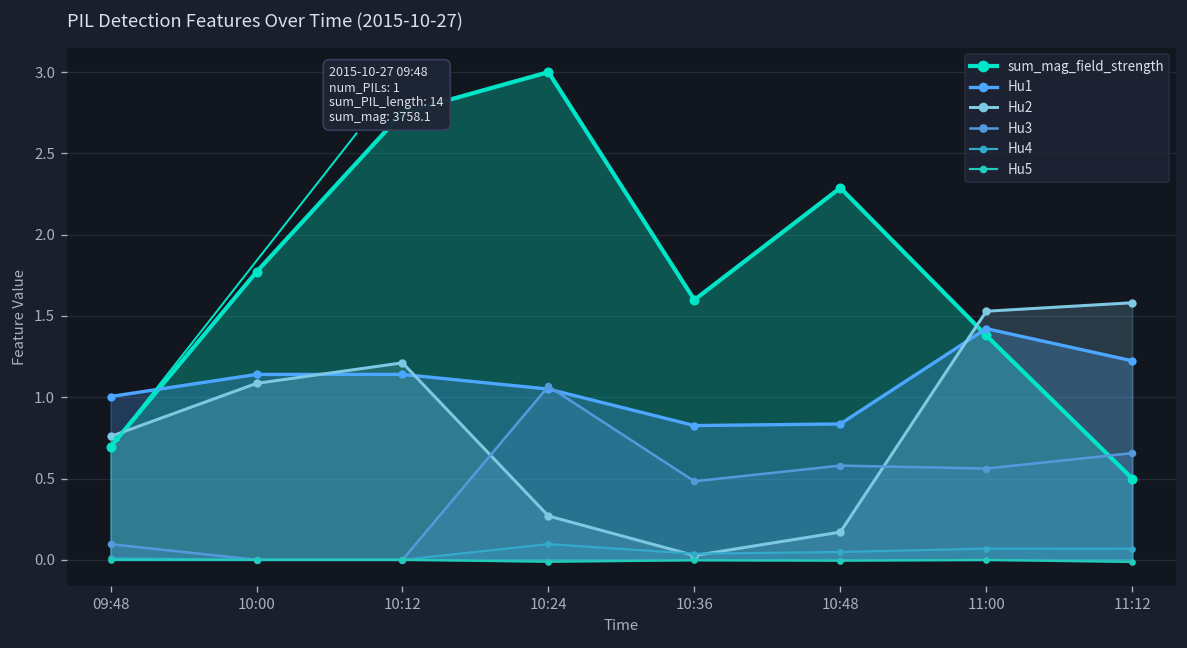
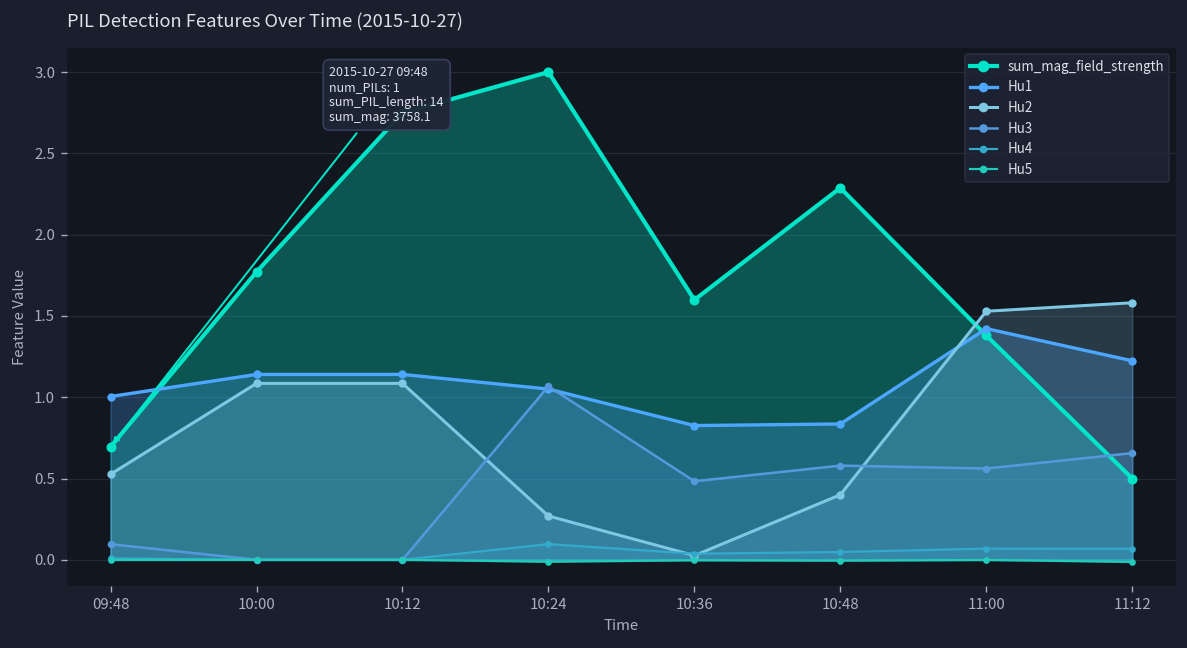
Hu2, 09:48: 0.76 -> 0.53
Hu2, 10:12: 1.21 -> 1.09
Hu2, 10:48: 0.17 -> 0.40
